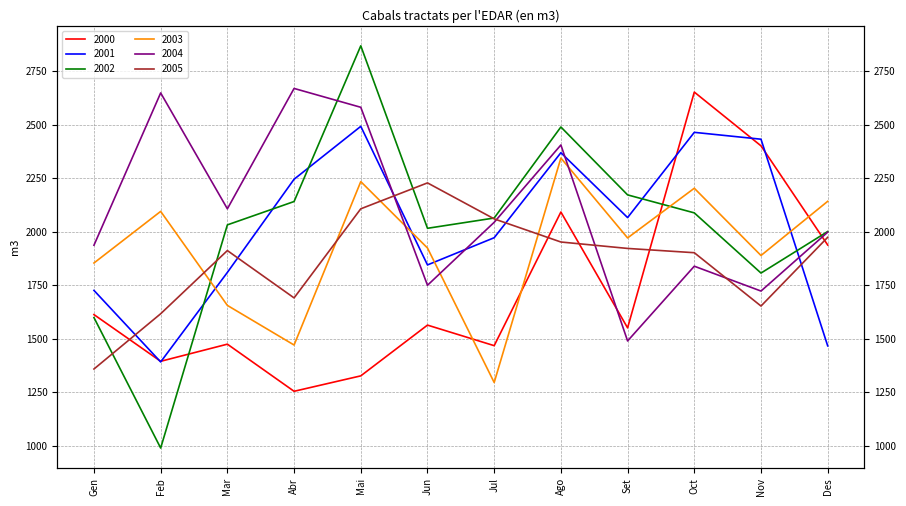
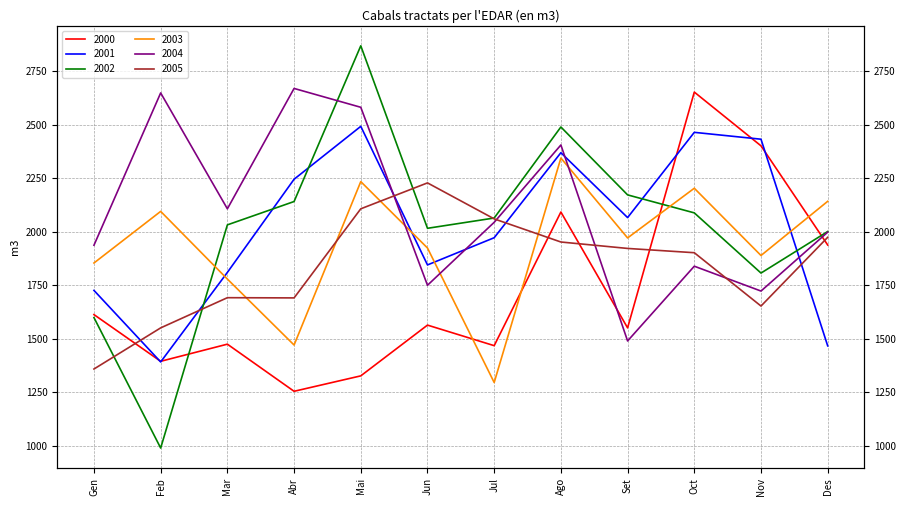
2005, Feb: 1620 -> 1550
2003, Mar: 1660 -> 1780
2005, Mar: 1910 -> 1690
